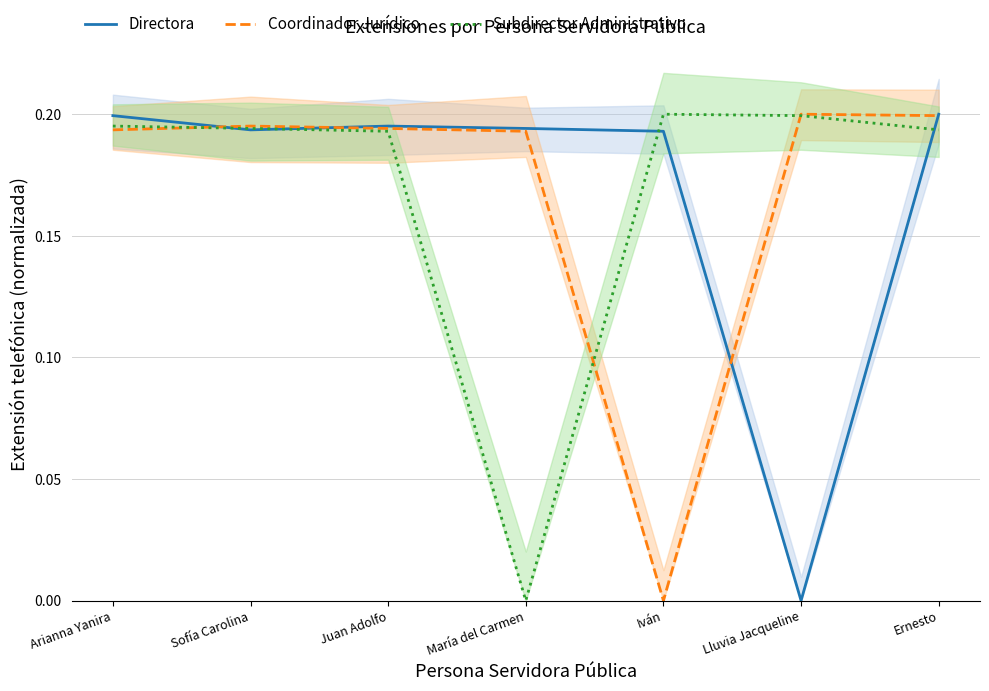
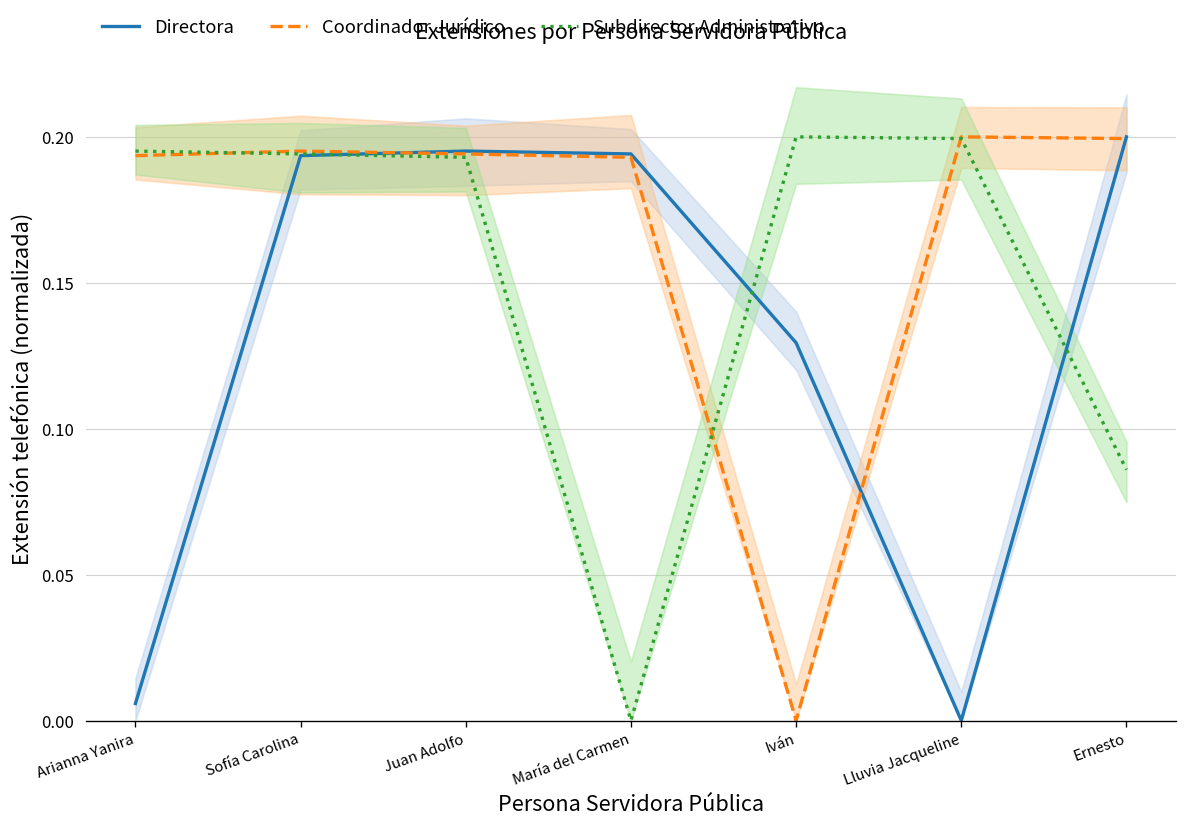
Directora, Arianna Yanira: 0.199 -> 0.006
Directora, Iván: 0.193 -> 0.129
Subdirector Administrativo, Ernesto: 0.194 -> 0.086
